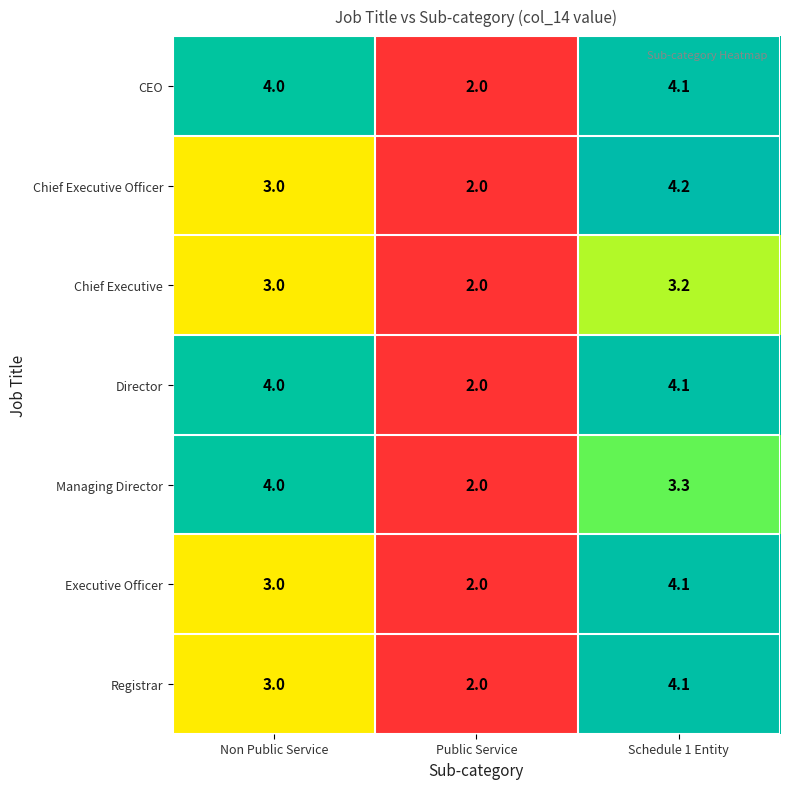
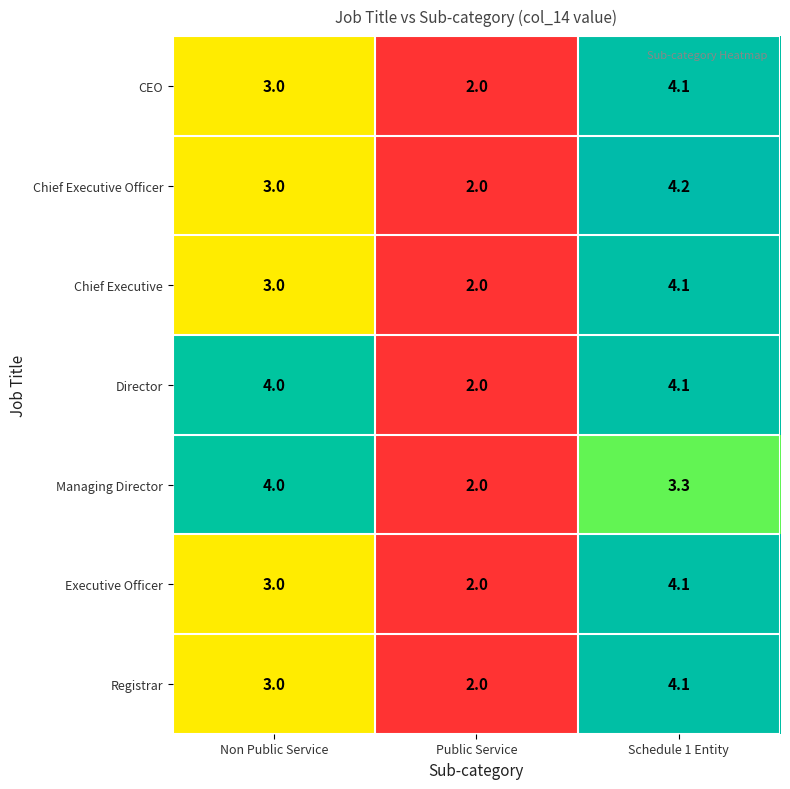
CEO, Non Public Service: 4.0 -> 3.0
Chief Executive, Schedule 1 Entity: 3.2 -> 4.1
